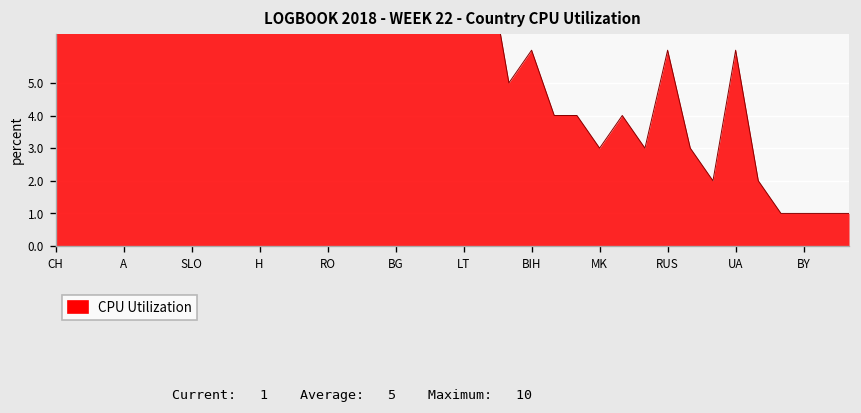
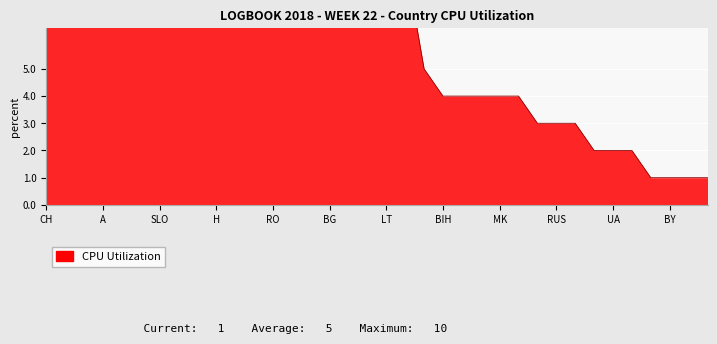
BIH: 6 -> 4
MK: 3 -> 4
RUS: 6 -> 3
UA: 6 -> 2
